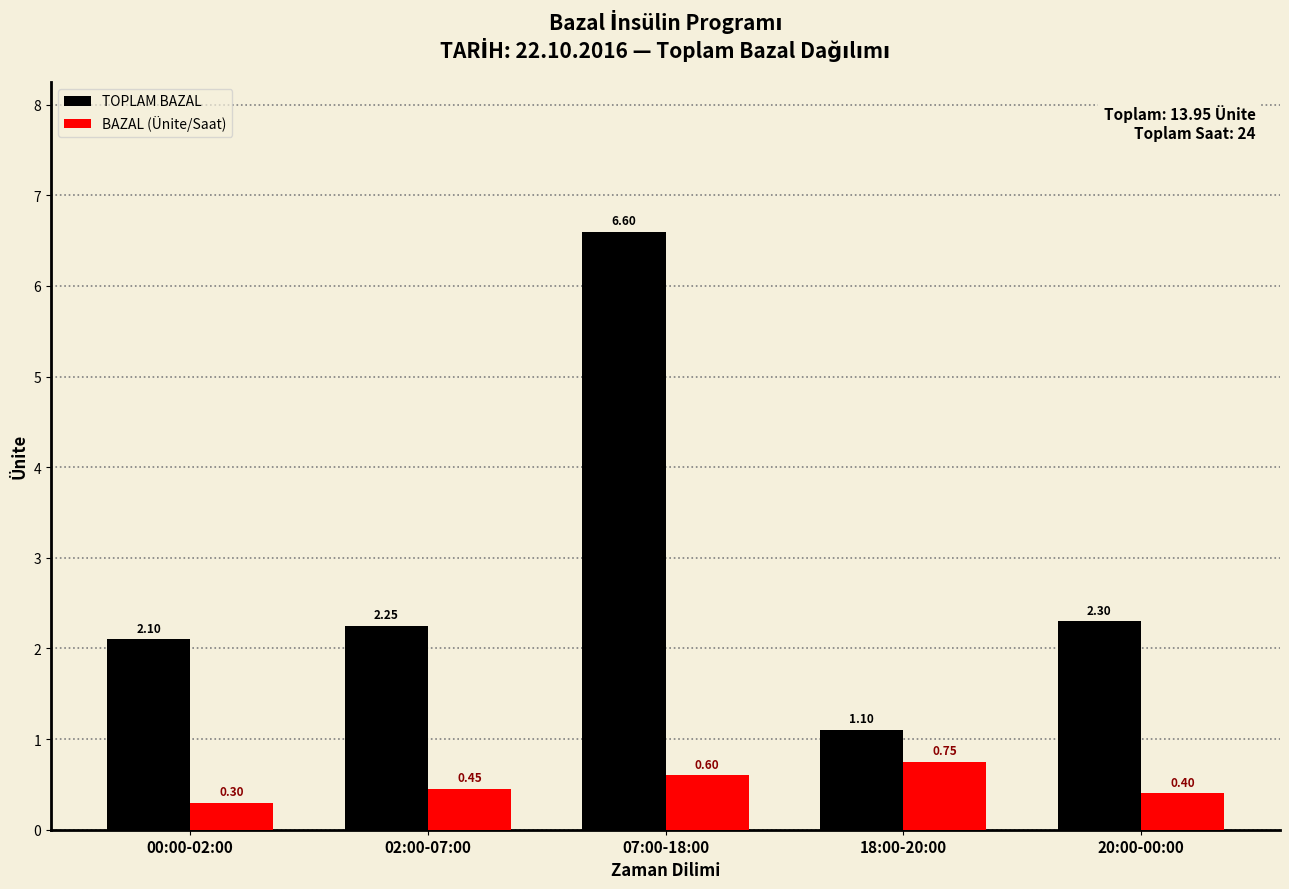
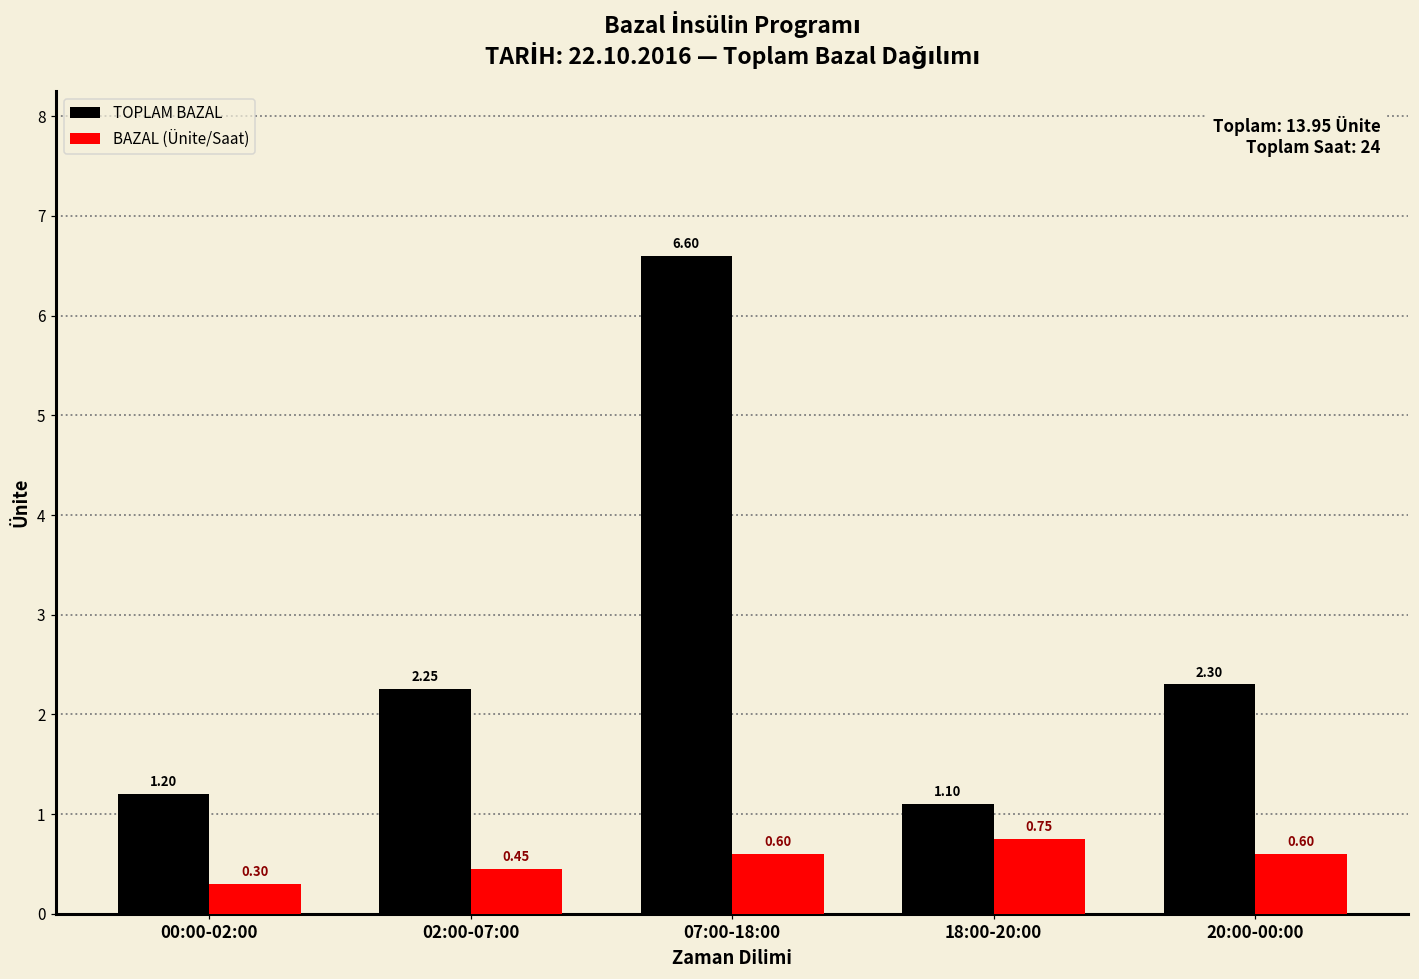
TOPLAM BAZAL, 00:00-02:00: 2.10 -> 1.20
BAZAL (Ünite/Saat), 20:00-00:00: 0.40 -> 0.60
